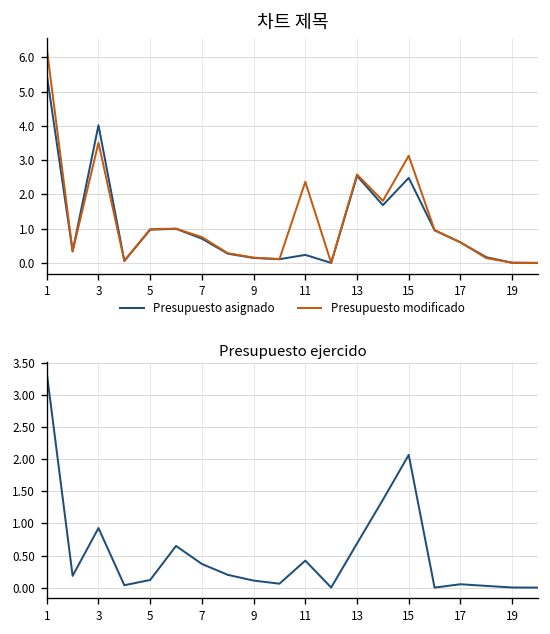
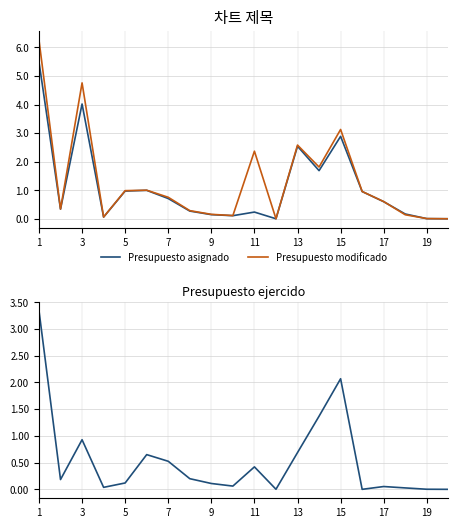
차트 제목, Presupuesto modificado, 3: 3.5 -> 4.8
차트 제목, Presupuesto asignado, 15: 2.5 -> 2.9
Presupuesto ejercido, 7: 0.4 -> 0.5
